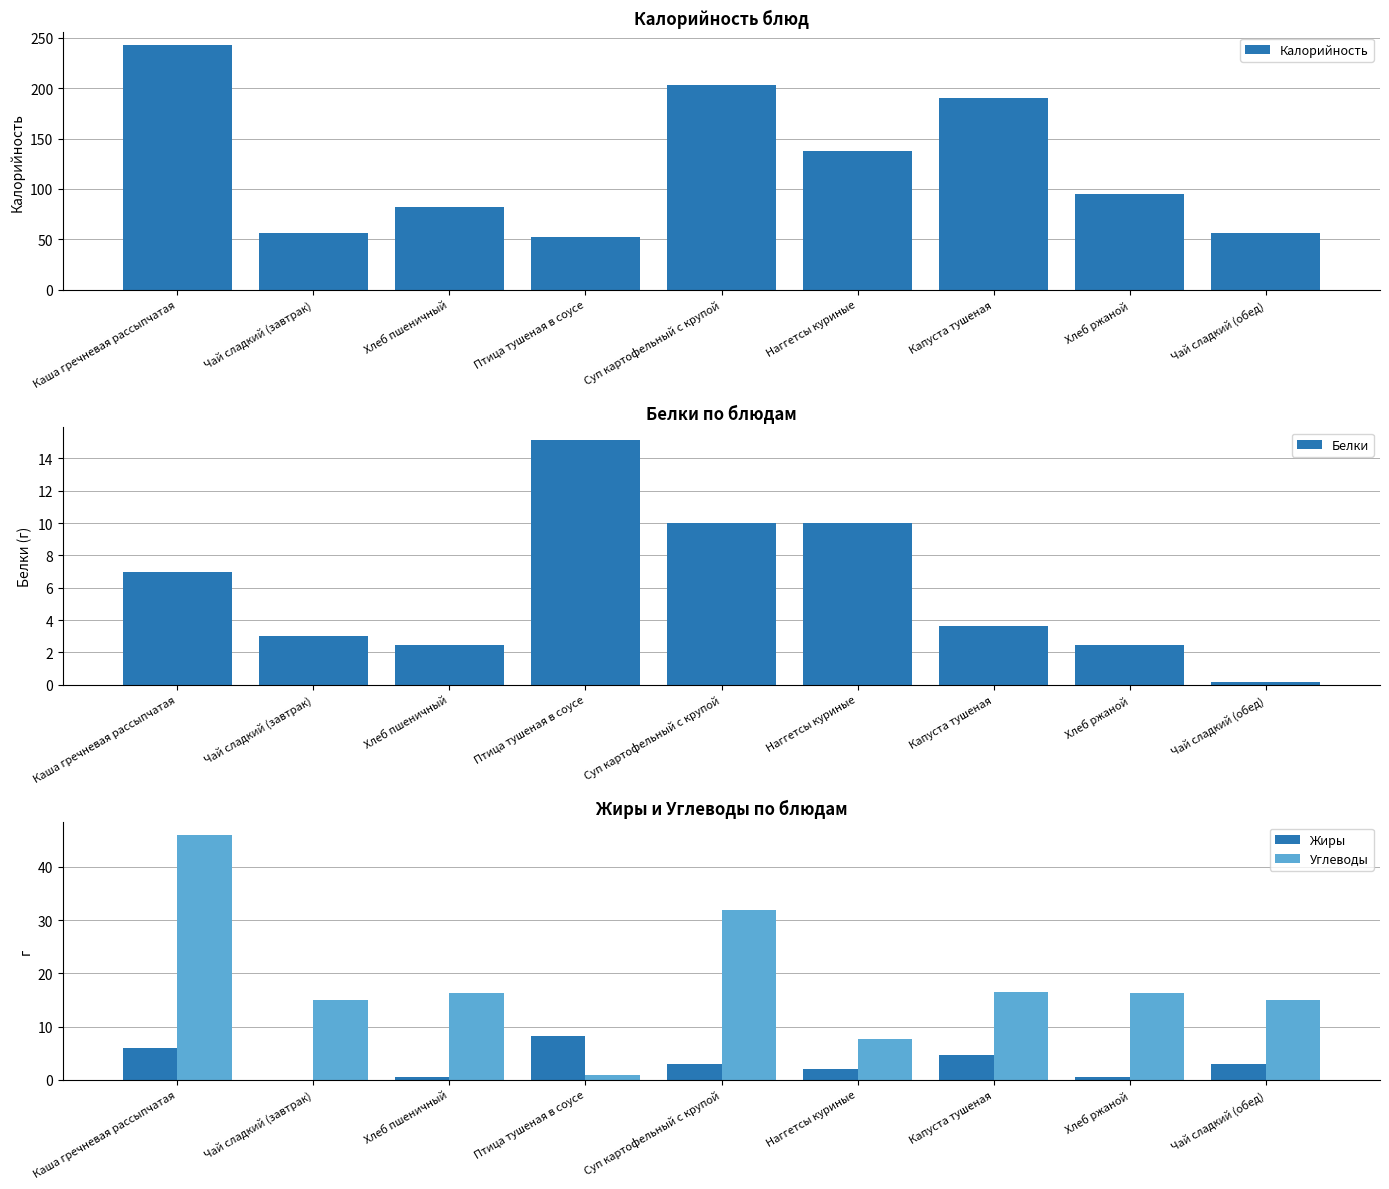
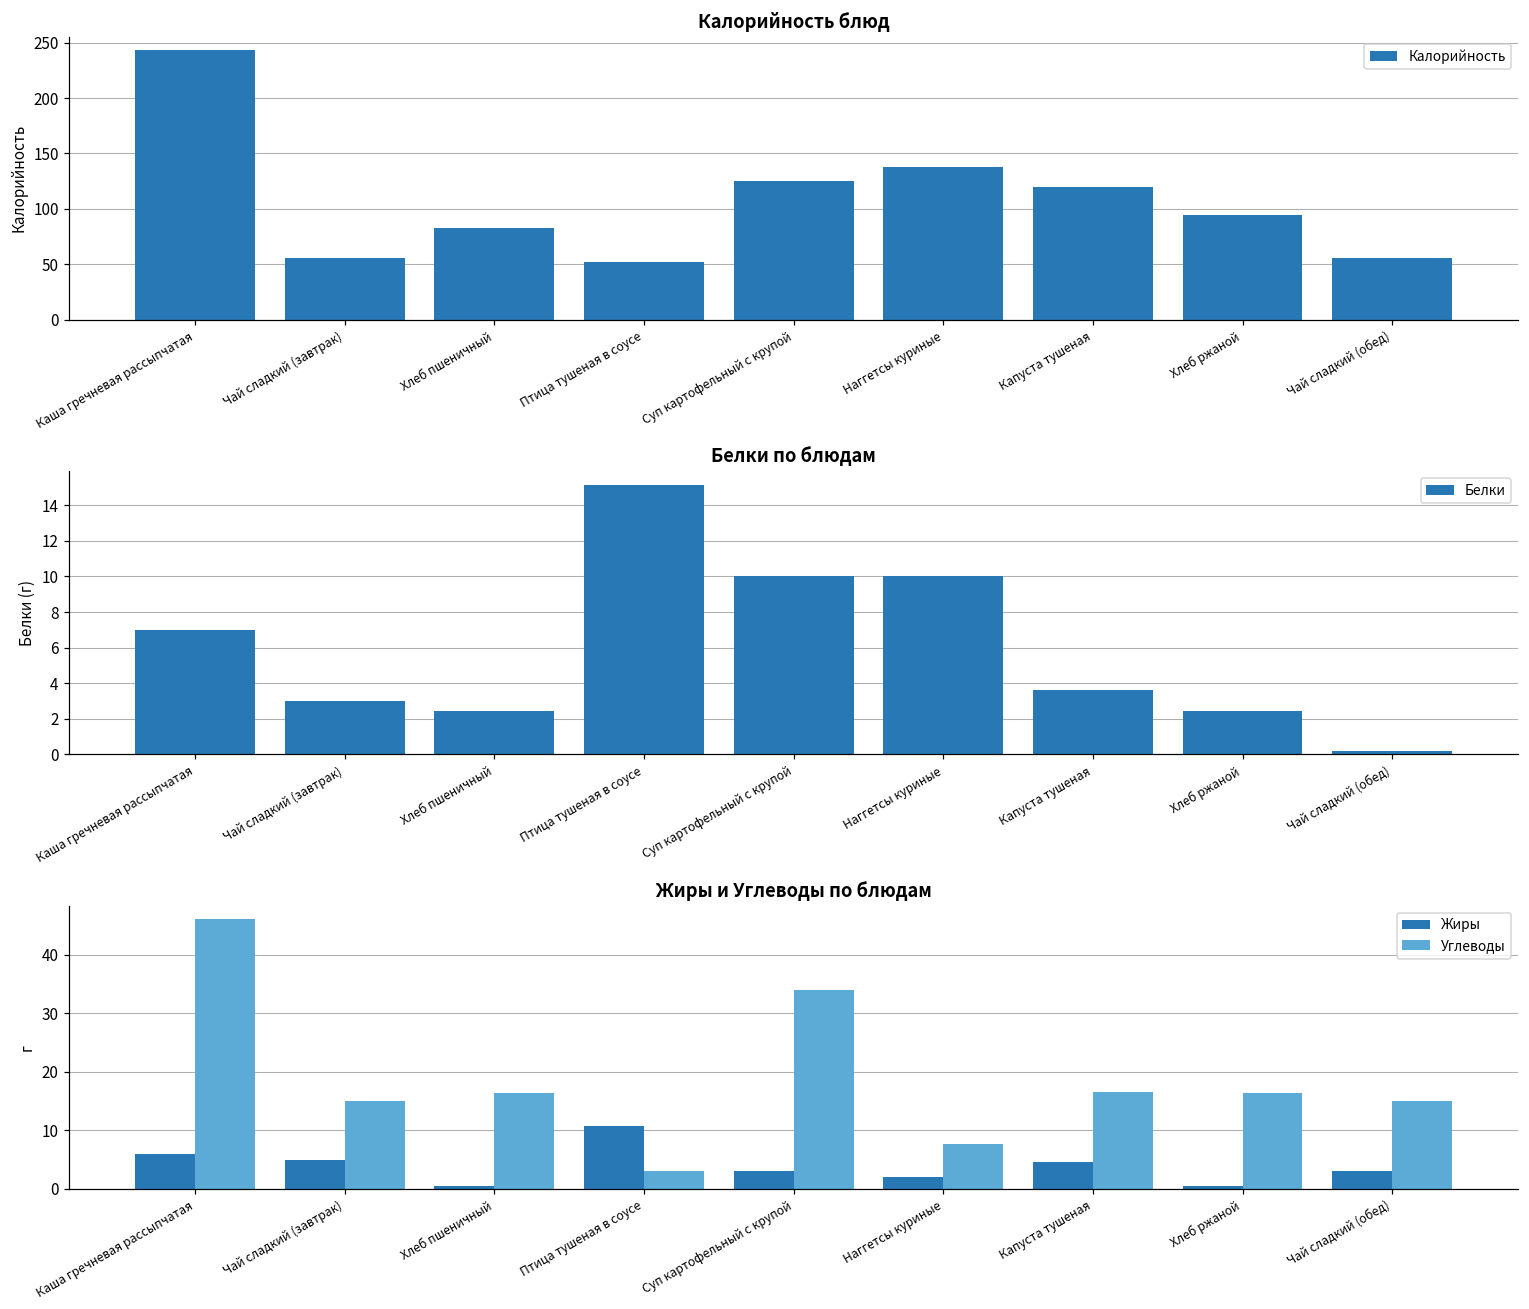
Калорийность блюд, Суп картофельный с крупой: 203 -> 125
Калорийность блюд, Капуста тушеная: 190 -> 120
Жиры и Углеводы по блюдам, Жиры, Чай сладкий (завтрак): 0 -> 5
Жиры и Углеводы по блюдам, Жиры, Птица тушеная в соусе: 8 -> 11
Жиры и Углеводы по блюдам, Углеводы, Птица тушеная в соусе: 1 -> 3
Жиры и Углеводы по блюдам, Углеводы, Суп картофельный с крупой: 32 -> 34
